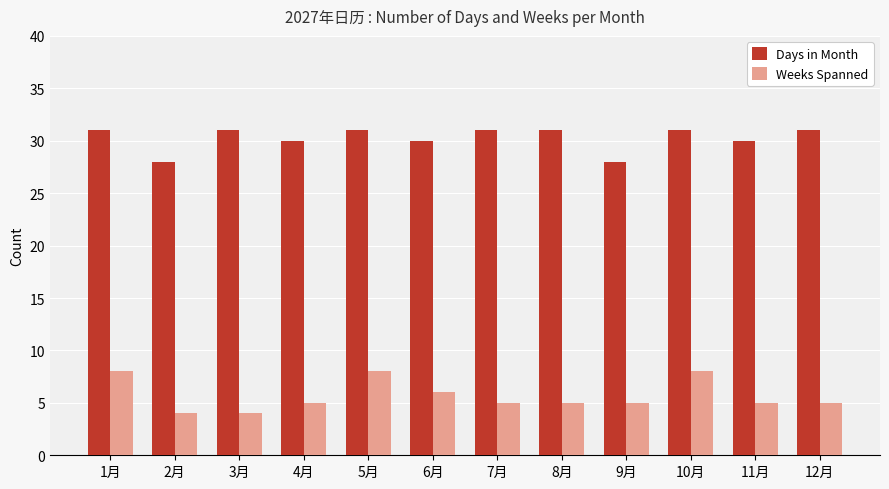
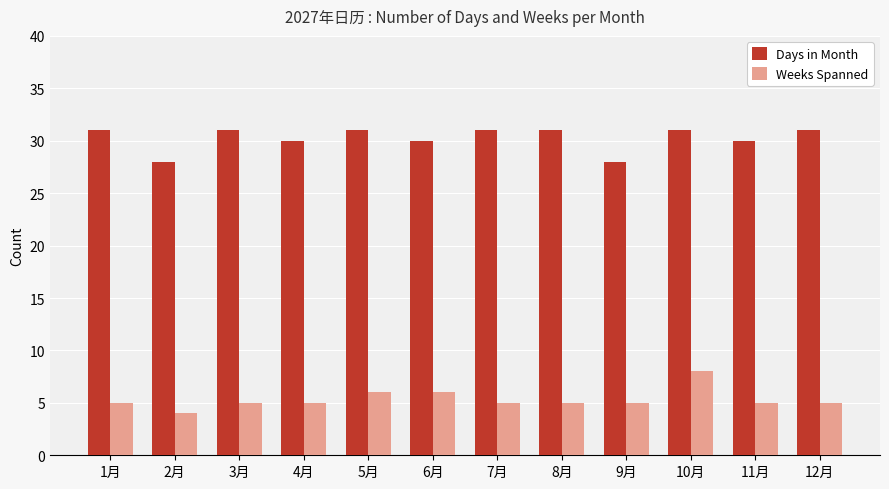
Weeks Spanned, 1月: 8 -> 5
Weeks Spanned, 3月: 4 -> 5
Weeks Spanned, 5月: 8 -> 6
